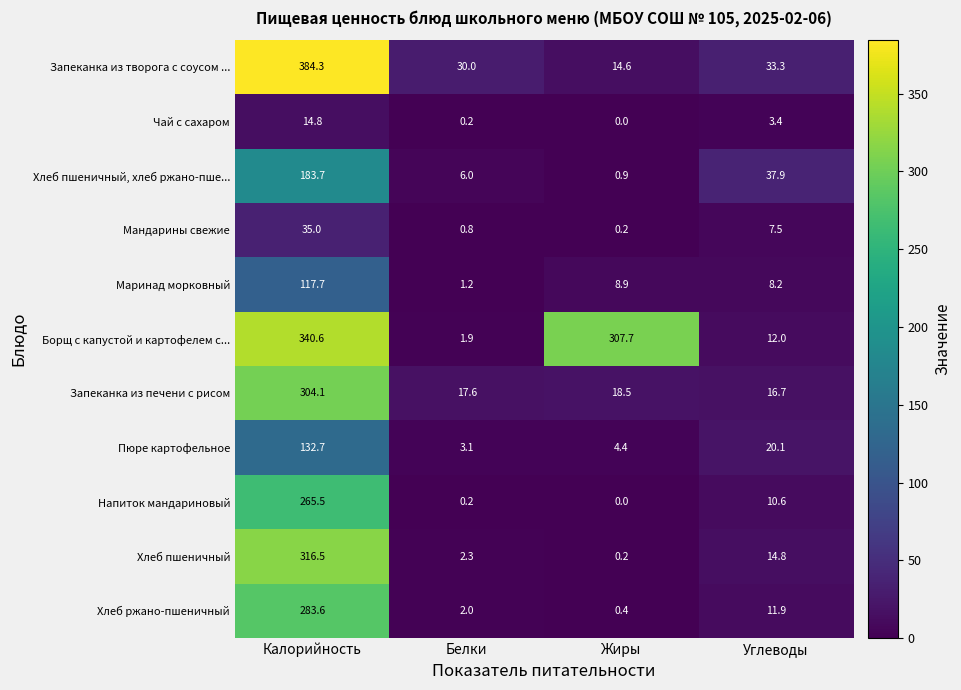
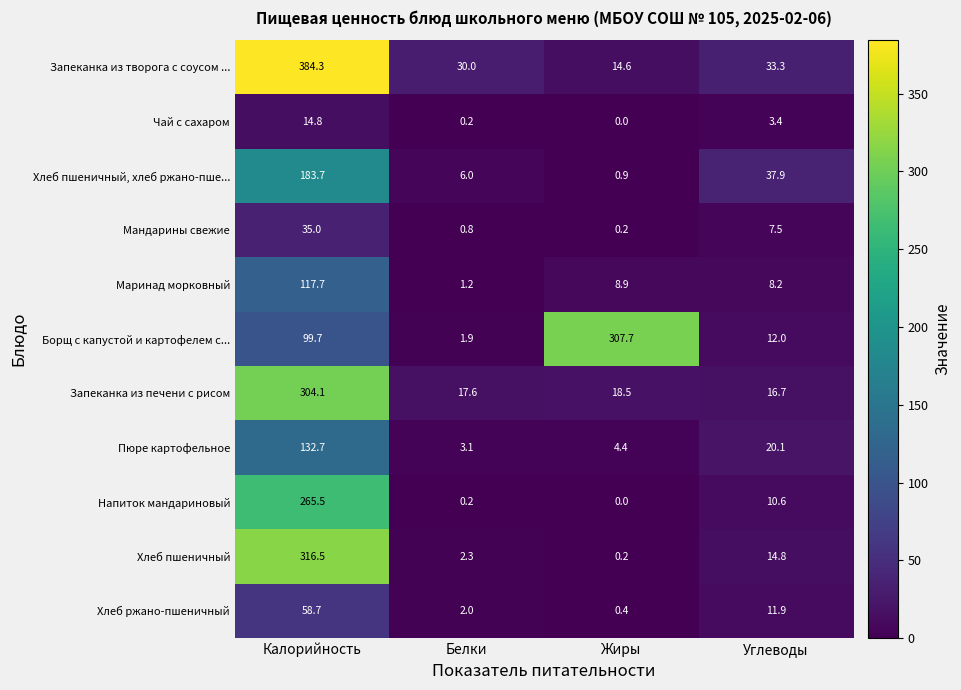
Борщ с капустой и картофелем с..., Калорийность: 340.6 -> 99.7
Хлеб ржано-пшеничный, Калорийность: 283.6 -> 58.7
